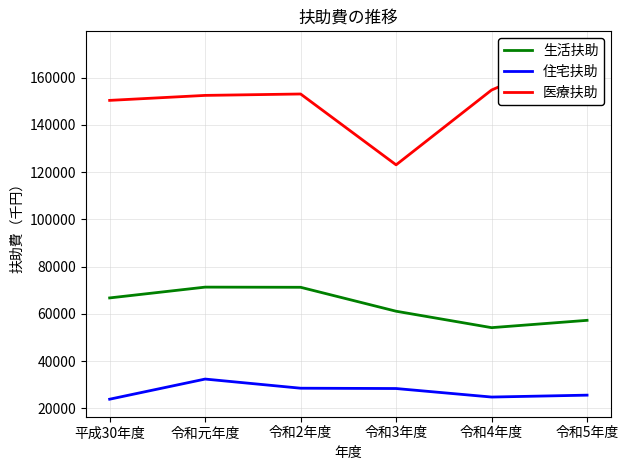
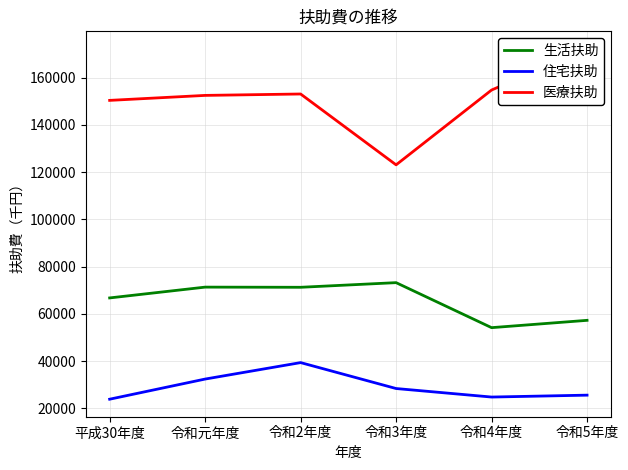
住宅扶助, 令和2年度: 28000 -> 39000
生活扶助, 令和3年度: 61000 -> 73000
